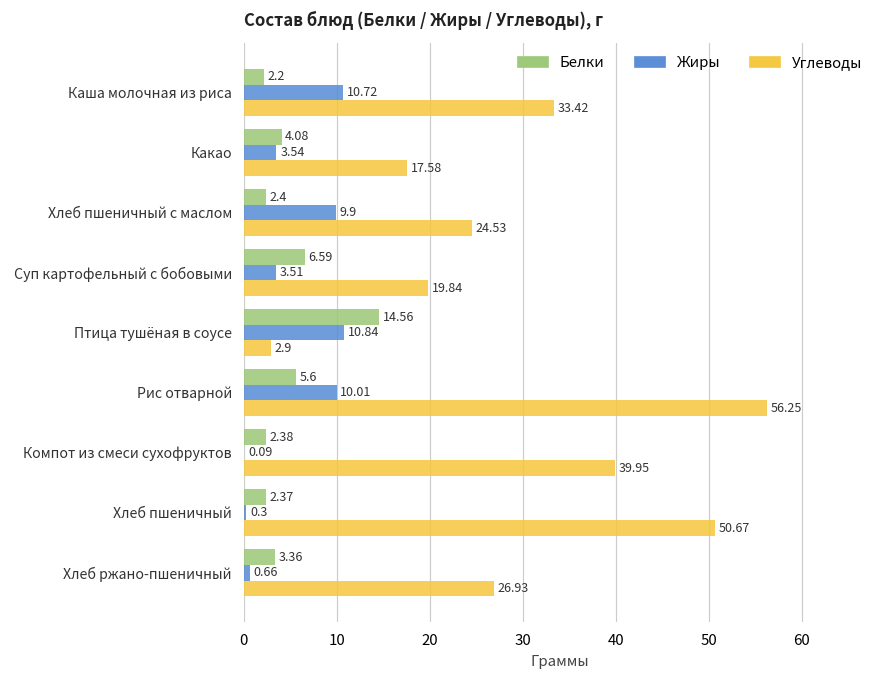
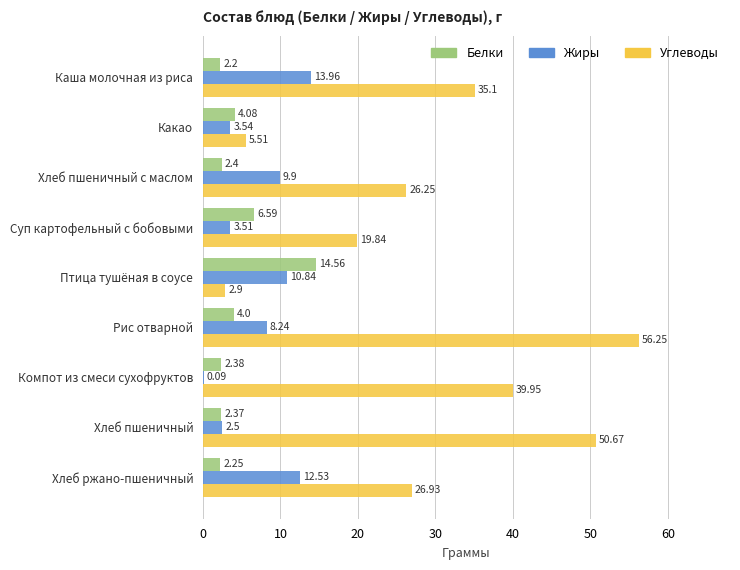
Жиры, Каша молочная из риса: 10.72 -> 13.96
Углеводы, Каша молочная из риса: 33.42 -> 35.1
Углеводы, Какао: 17.58 -> 5.51
Углеводы, Хлеб пшеничный с маслом: 24.53 -> 26.25
Белки, Рис отварной: 5.6 -> 4.0
Жиры, Рис отварной: 10.01 -> 8.24
Жиры, Хлеб пшеничный: 0.3 -> 2.5
Белки, Хлеб ржано-пшеничный: 3.36 -> 2.25
Жиры, Хлеб ржано-пшеничный: 0.66 -> 12.53
